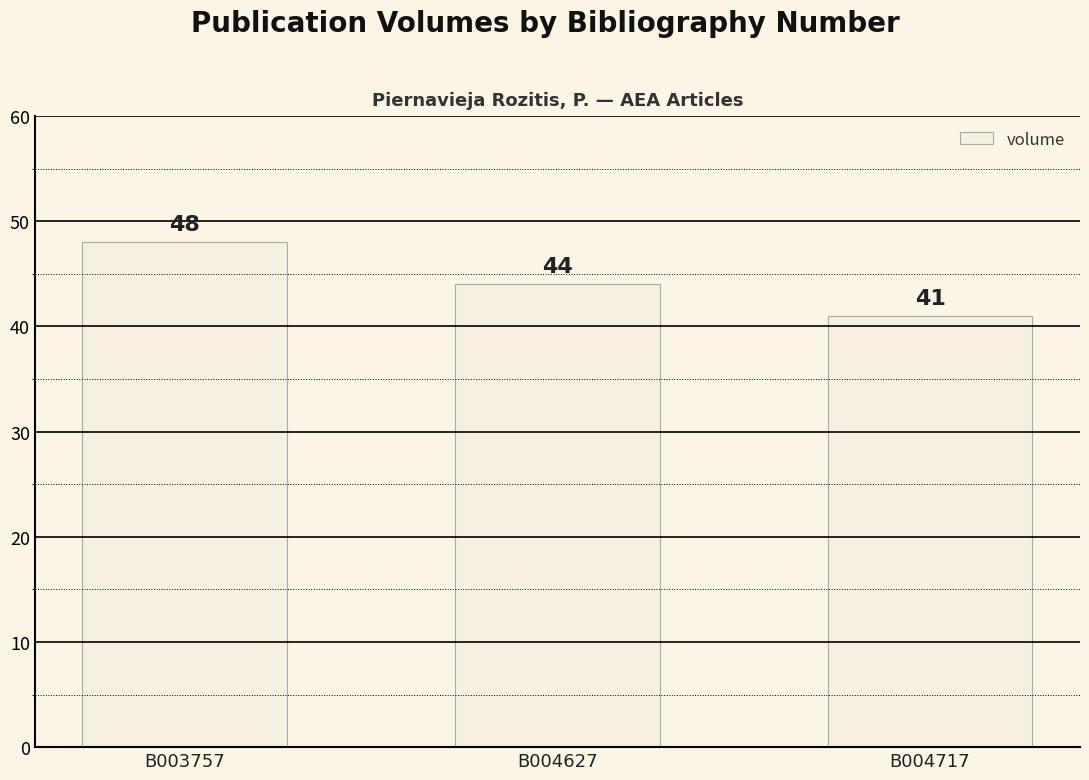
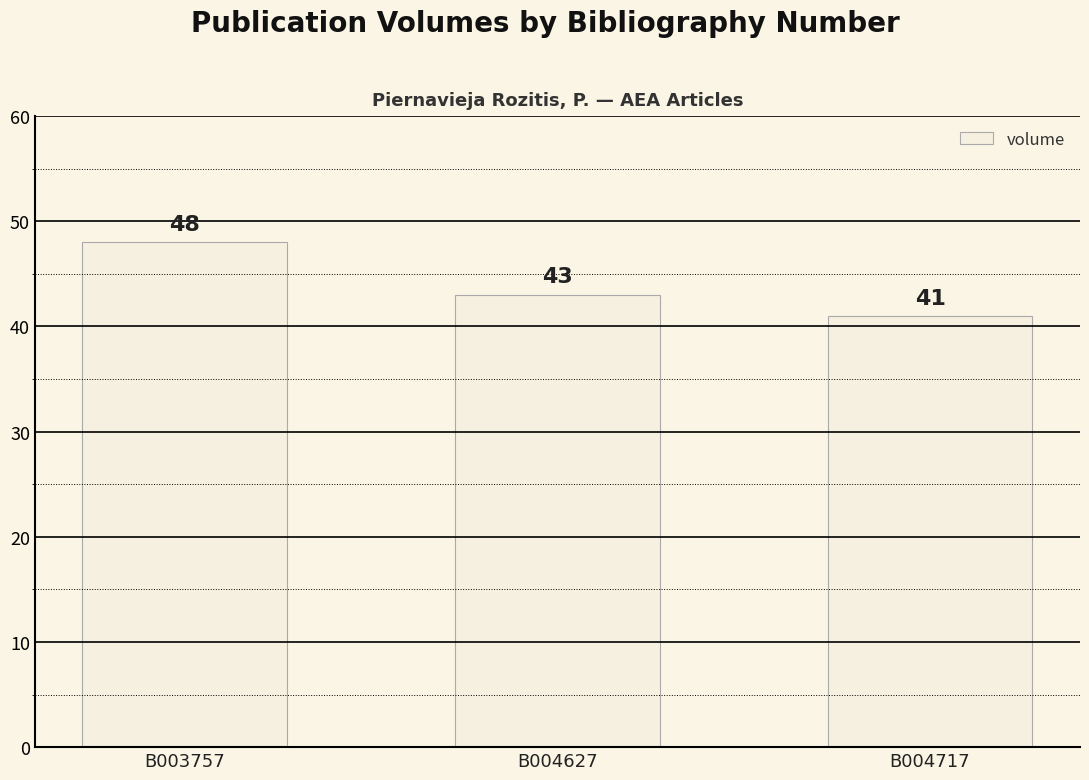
B004627: 44 -> 43
